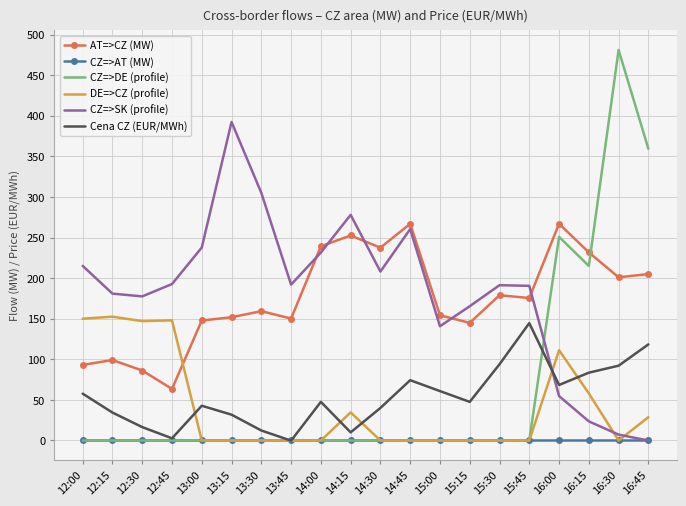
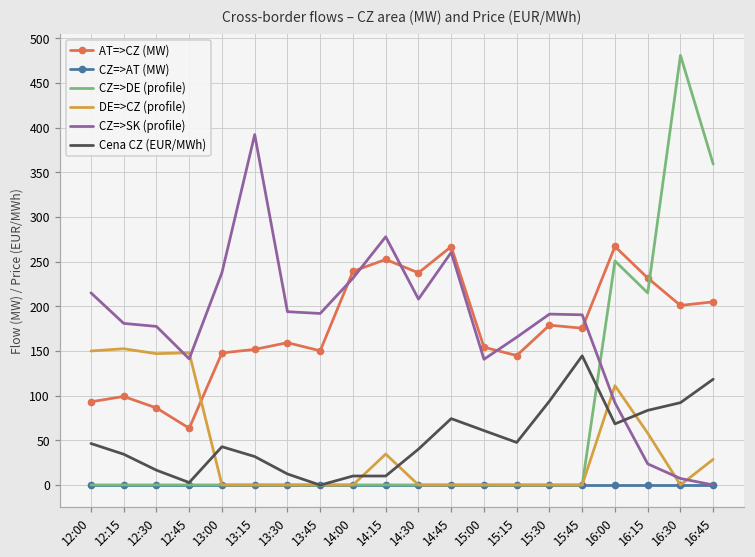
Cena CZ (EUR/MWh), 12:00: 60 -> 50
CZ=>SK (profile), 12:45: 190 -> 140
CZ=>SK (profile), 13:30: 310 -> 190
Cena CZ (EUR/MWh), 14:00: 50 -> 10
CZ=>SK (profile), 16:00: 50 -> 90
